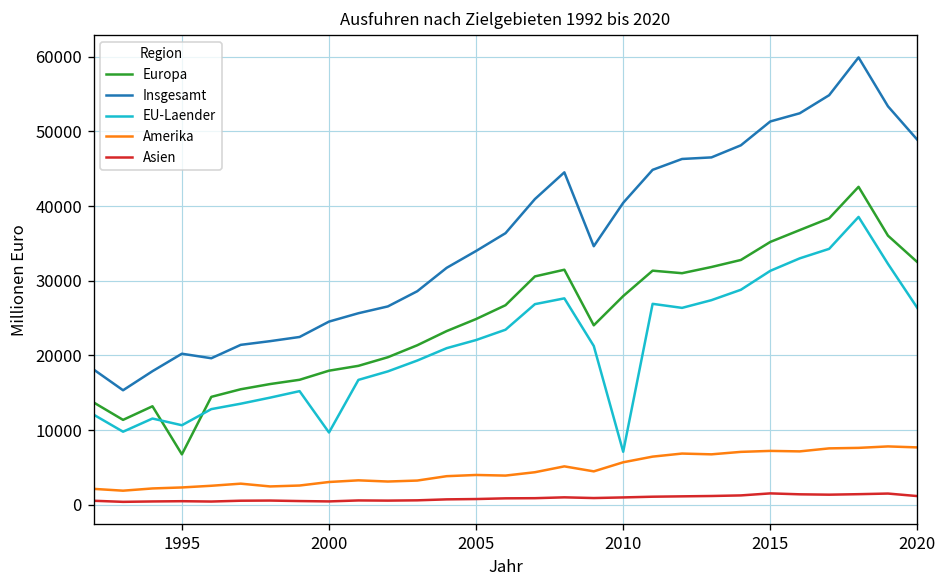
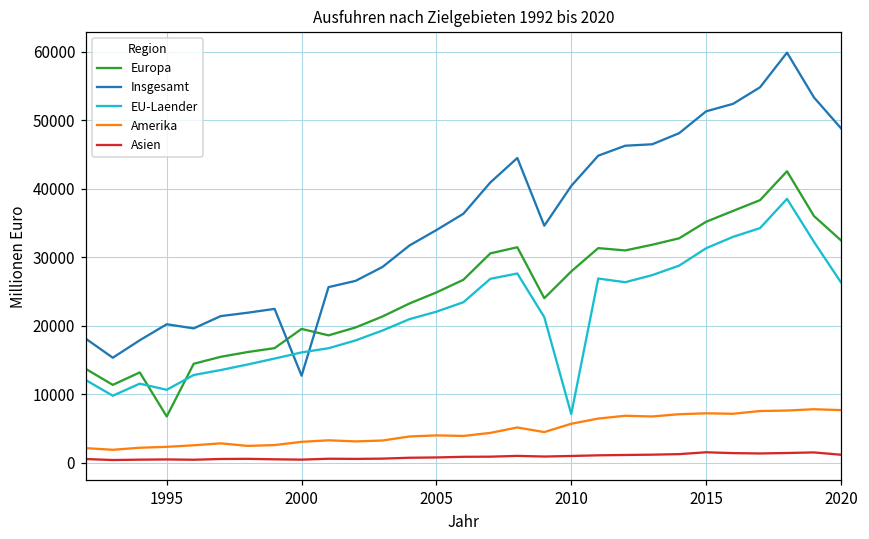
Europa, 2000: 18000 -> 20000
Insgesamt, 2000: 25000 -> 13000
EU-Laender, 2000: 10000 -> 16000
